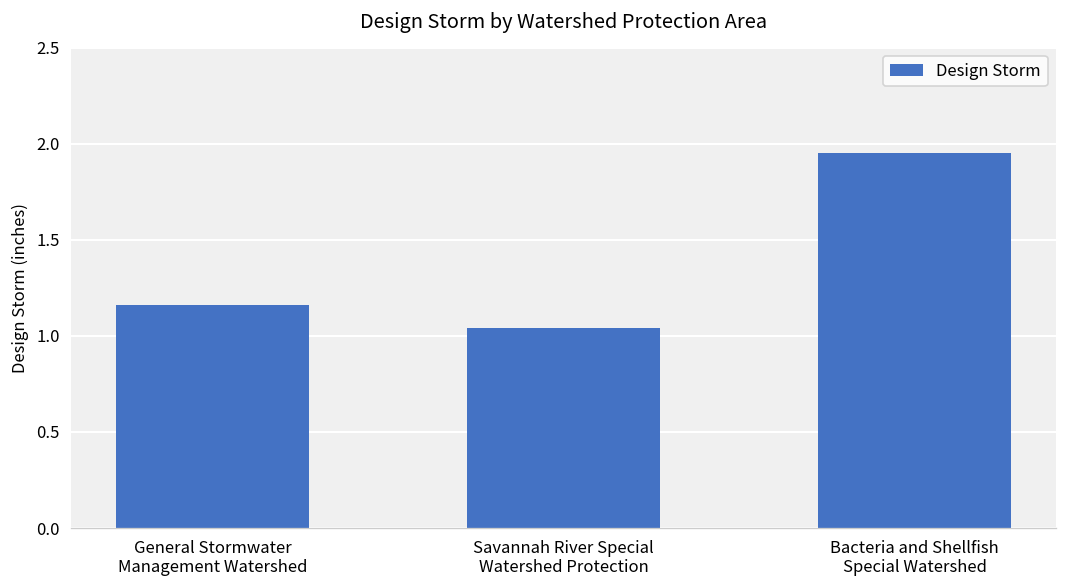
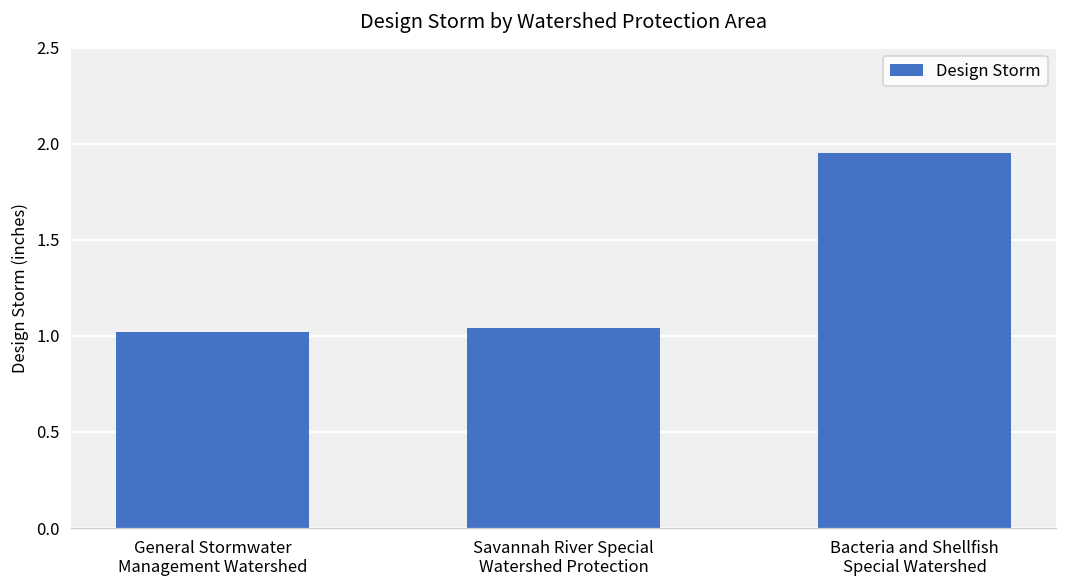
General Stormwater Management Watershed: 1.16 -> 1.02
